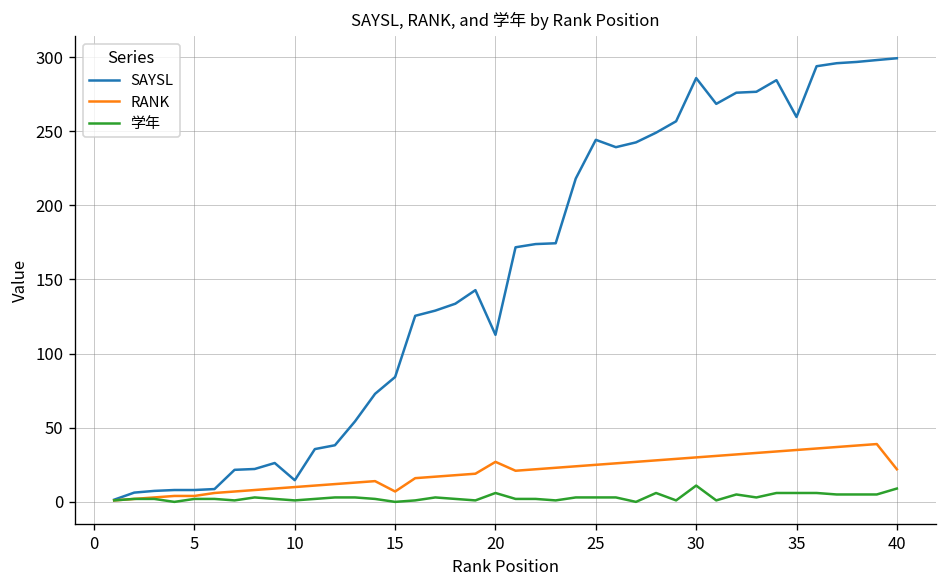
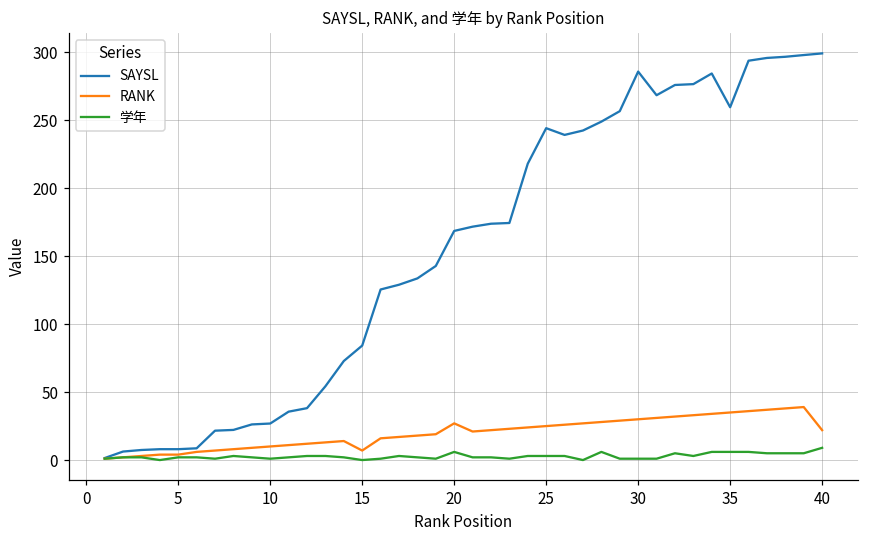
SAYSL, 10: 15 -> 27
SAYSL, 20: 113 -> 169
学年, 30: 11 -> 1
